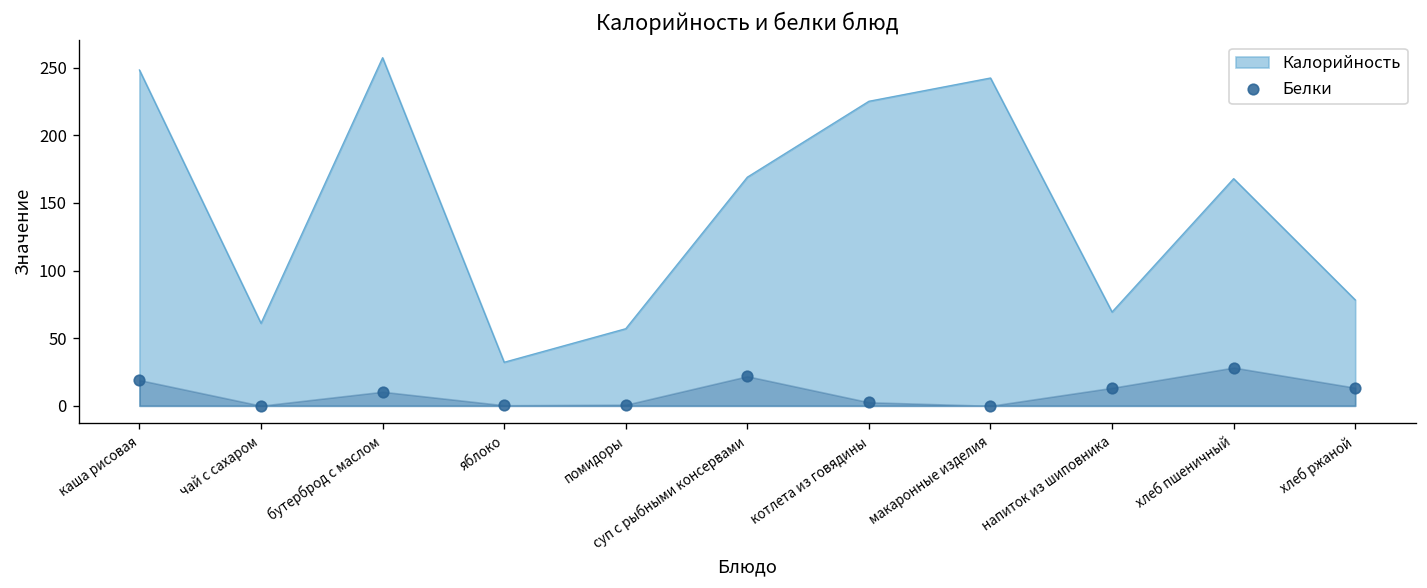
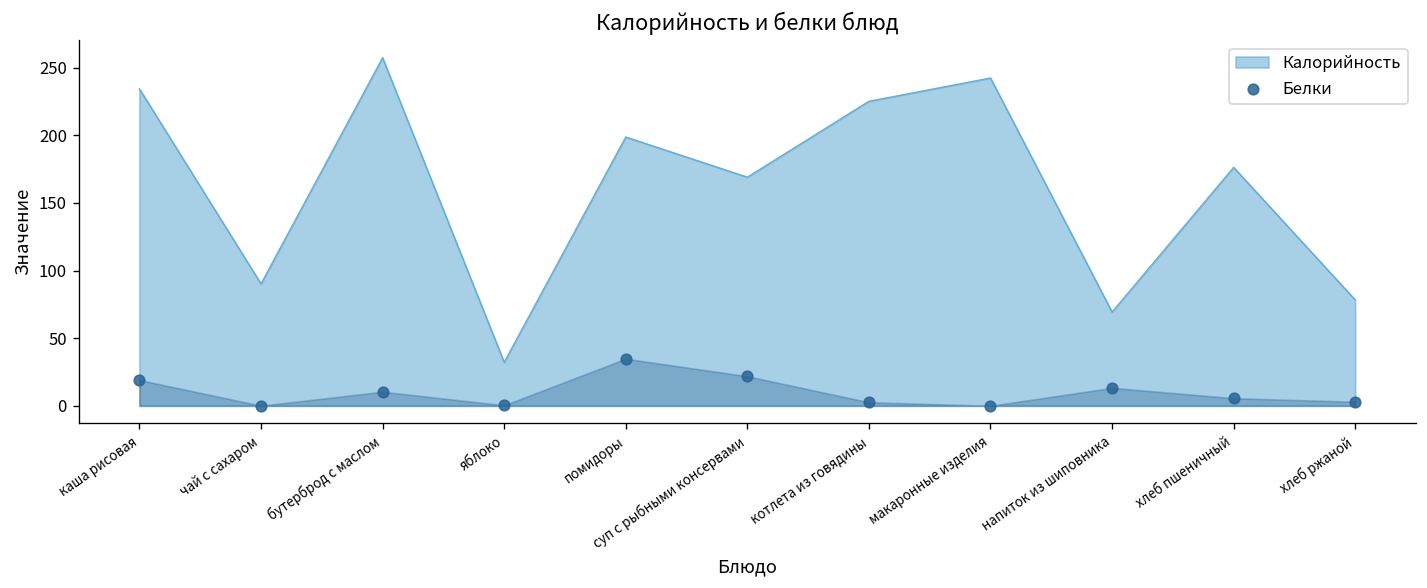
Калорийность, каша рисовая: 248 -> 234
Калорийность, чай с сахаром: 61 -> 90
Калорийность, помидоры: 57 -> 199
Белки, помидоры: 1 -> 35
Калорийность, хлеб пшеничный: 168 -> 176
Белки, хлеб пшеничный: 28 -> 6
Белки, хлеб ржаной: 13 -> 3
